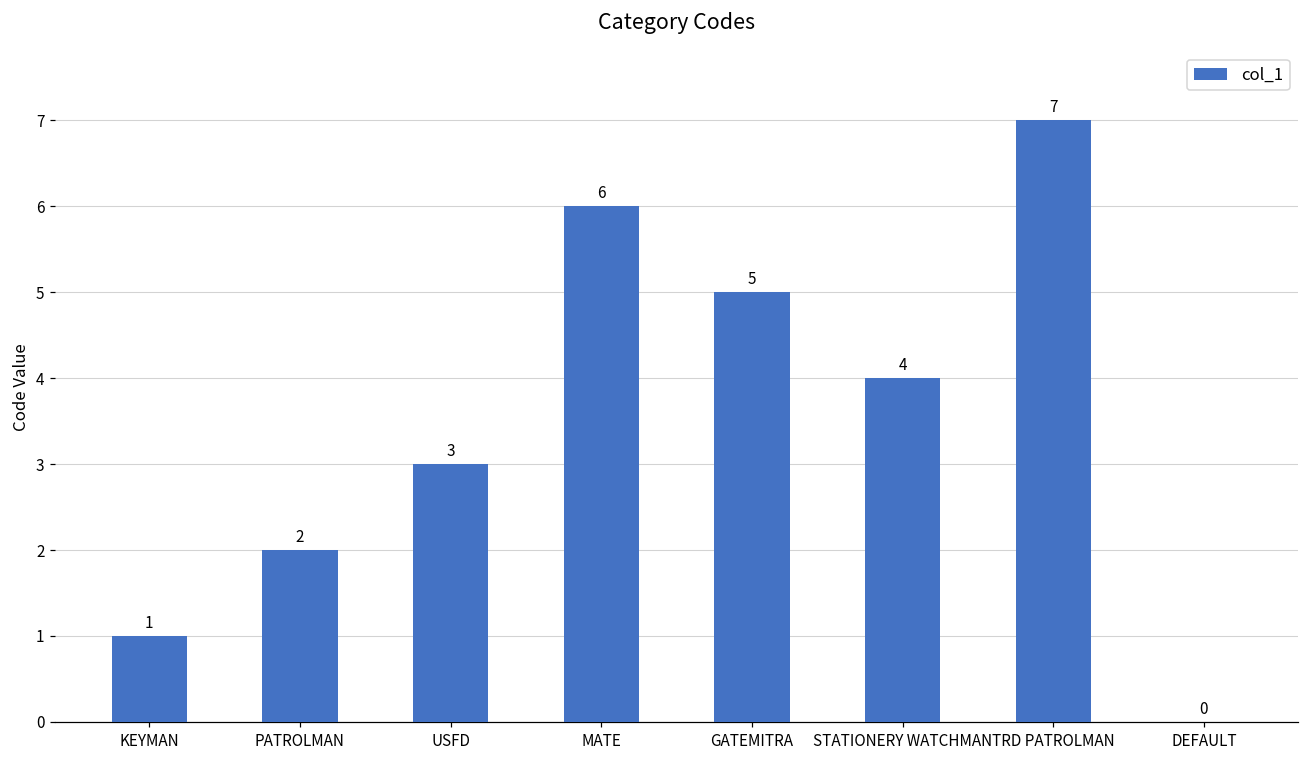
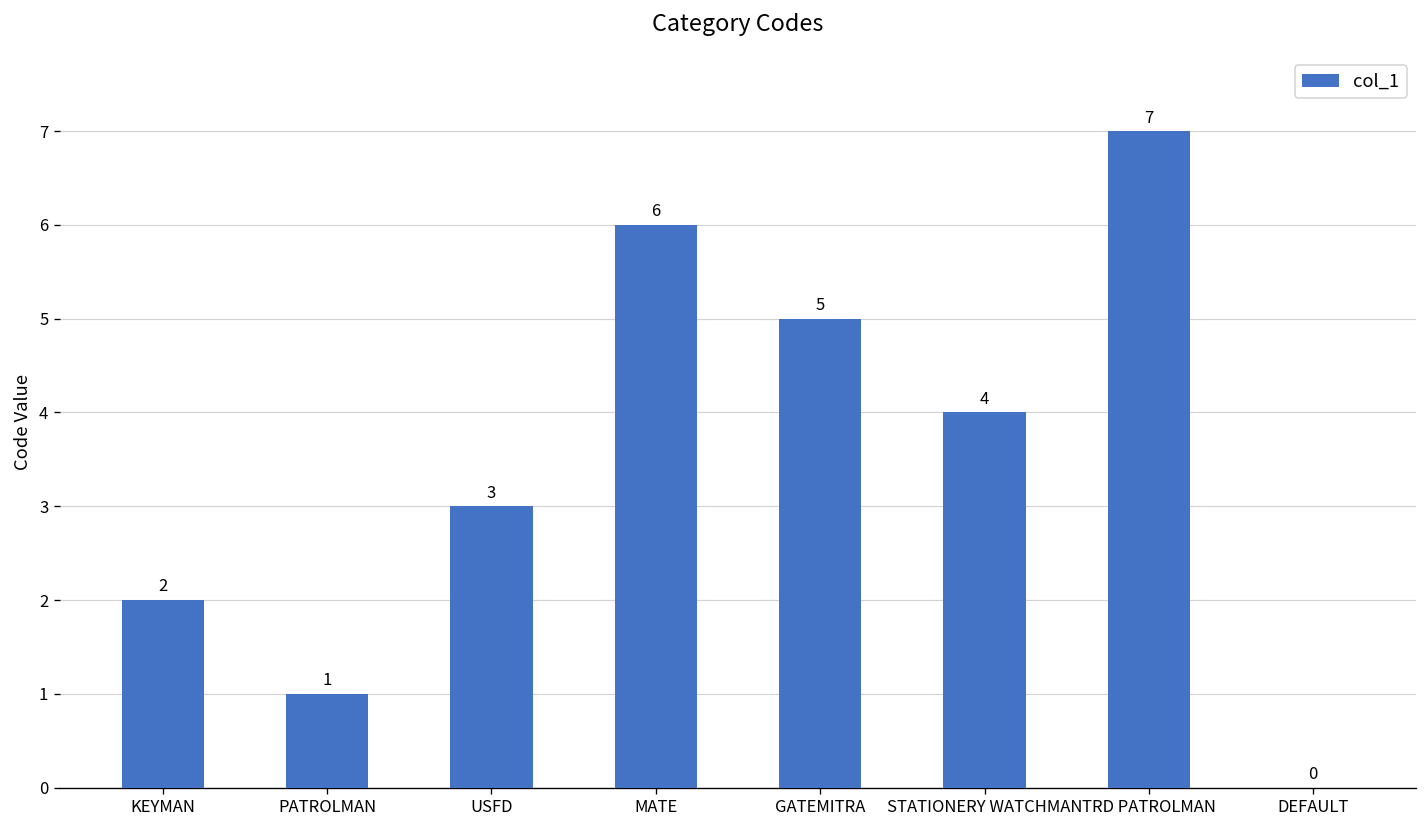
KEYMAN: 1 -> 2
PATROLMAN: 2 -> 1
